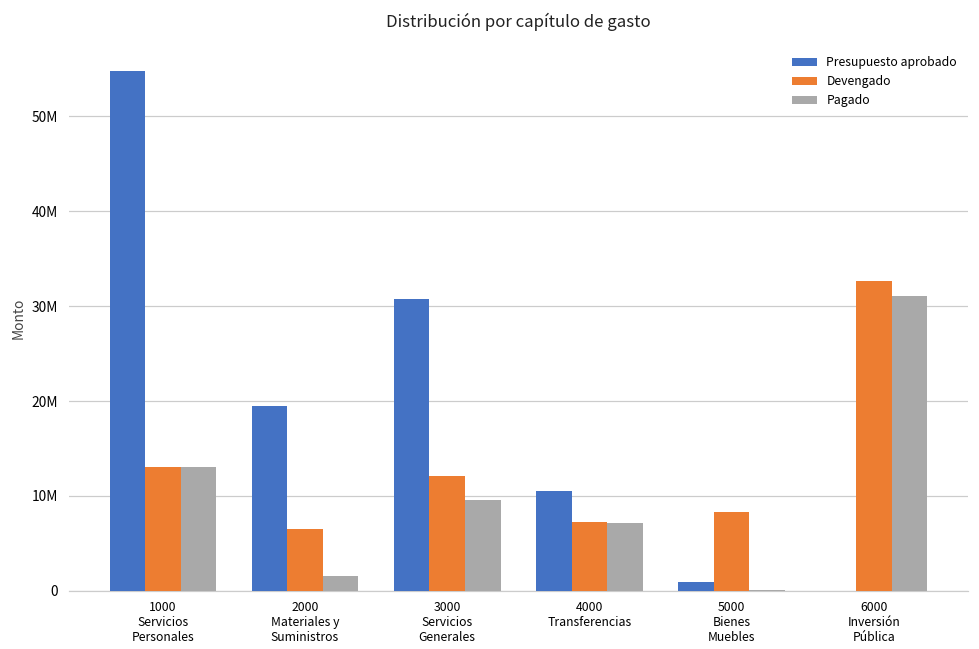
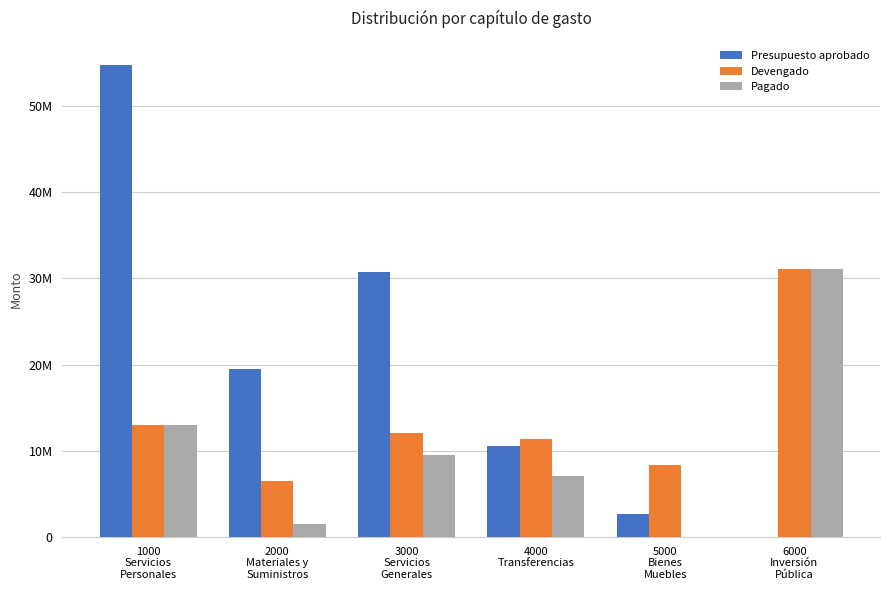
Devengado, 4000 Transferencias: 7000000 -> 11000000
Presupuesto aprobado, 5000 Bienes Muebles: 1000000 -> 3000000
Devengado, 6000 Inversión Pública: 33000000 -> 31000000
